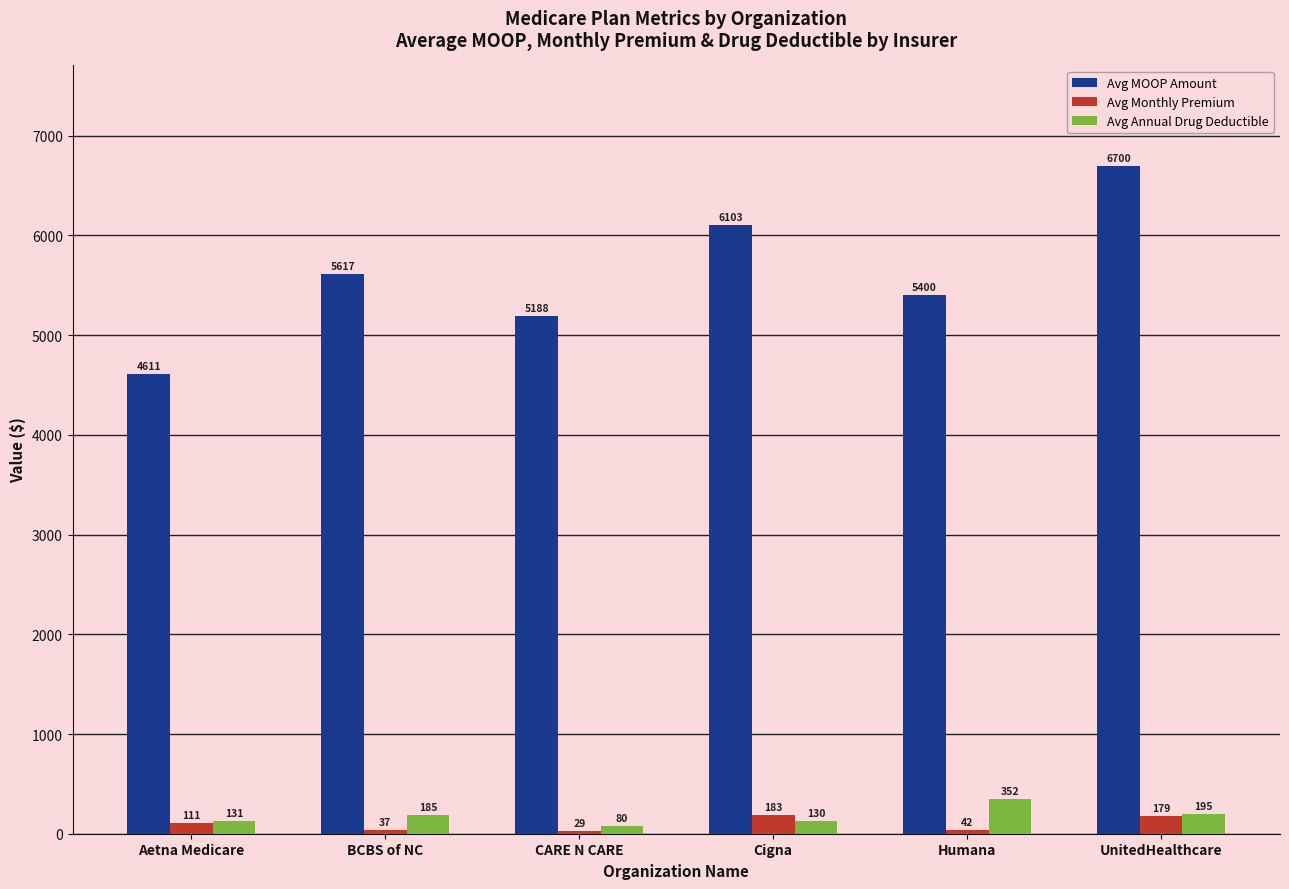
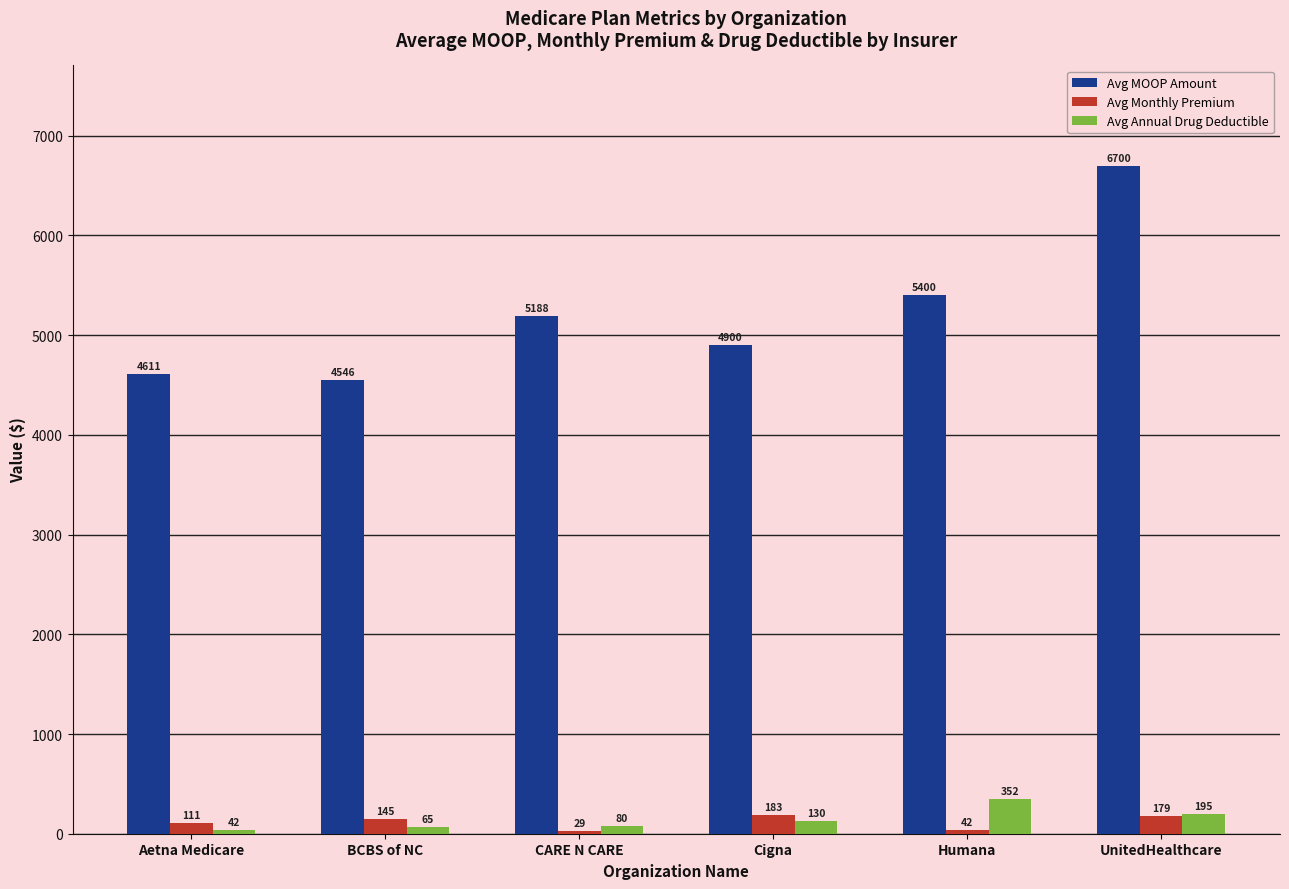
Avg Annual Drug Deductible, Aetna Medicare: 131 -> 42
Avg MOOP Amount, BCBS of NC: 5617 -> 4546
Avg Monthly Premium, BCBS of NC: 37 -> 145
Avg Annual Drug Deductible, BCBS of NC: 185 -> 65
Avg MOOP Amount, Cigna: 6103 -> 4900
